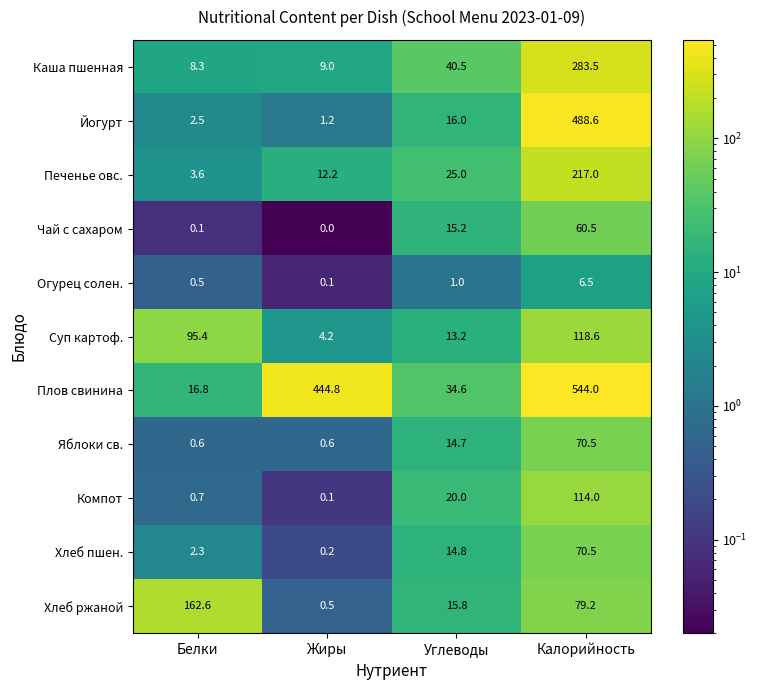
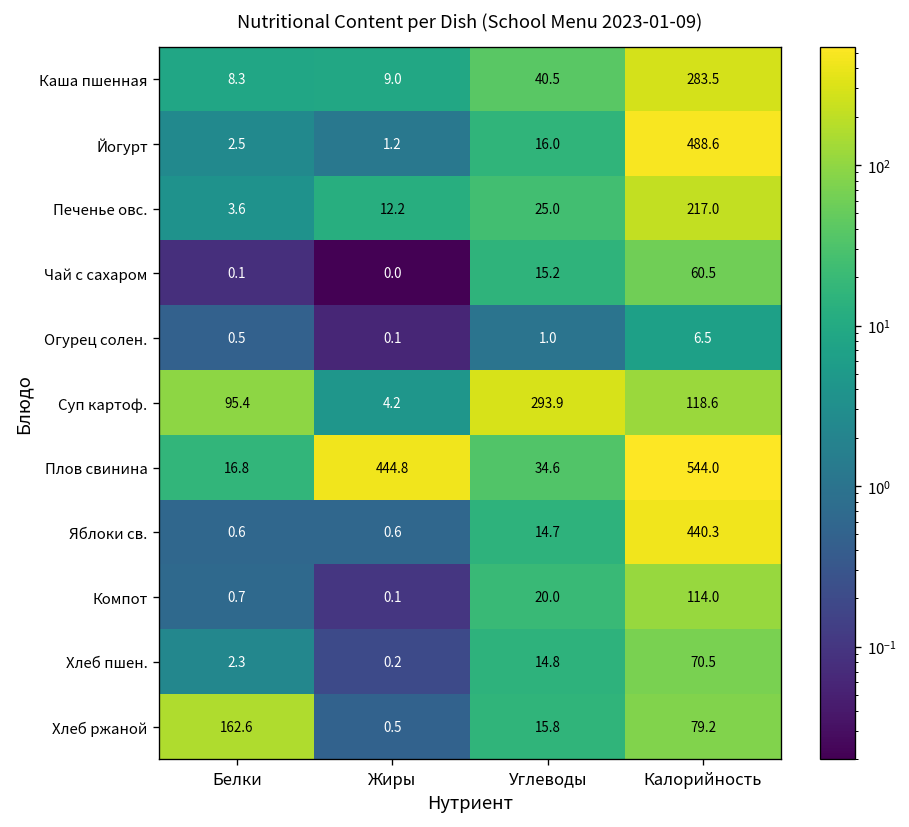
Суп картоф., Углеводы: 13.2 -> 293.9
Яблоки св., Калорийность: 70.5 -> 440.3
